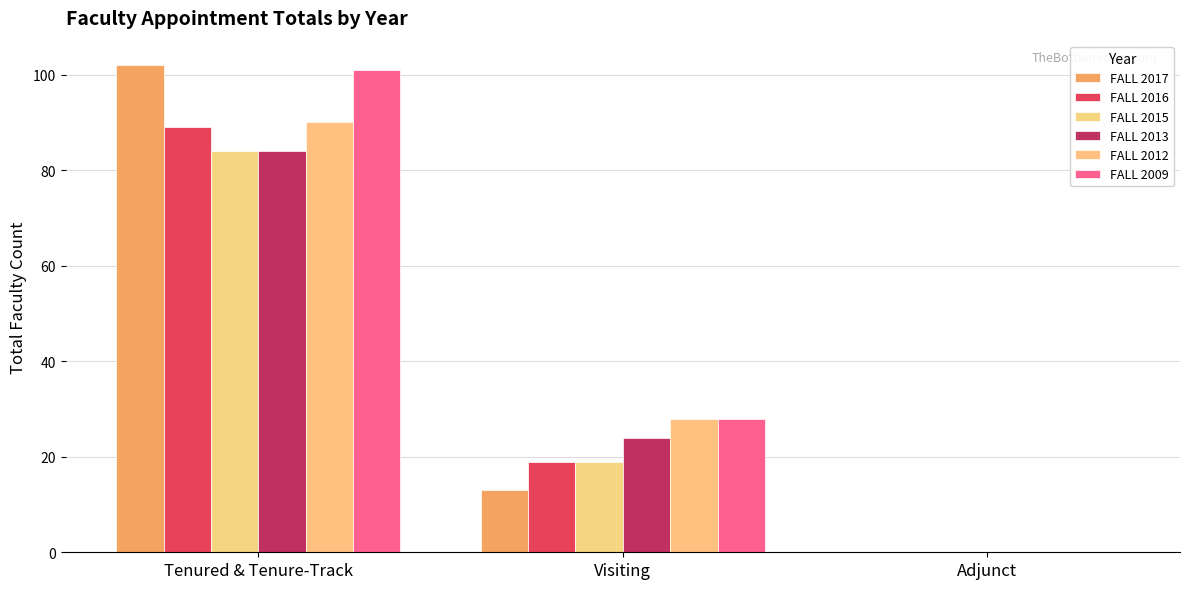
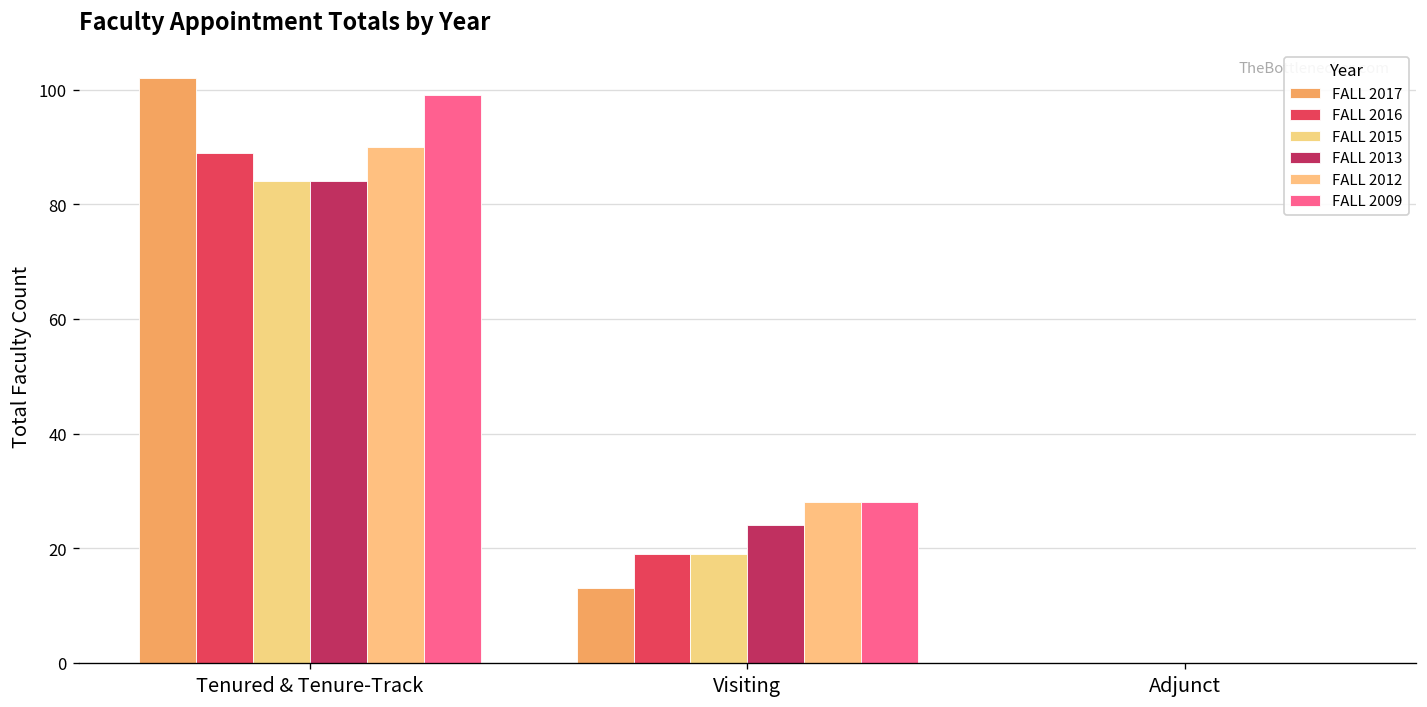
FALL 2009, Tenured & Tenure-Track: 101 -> 99
